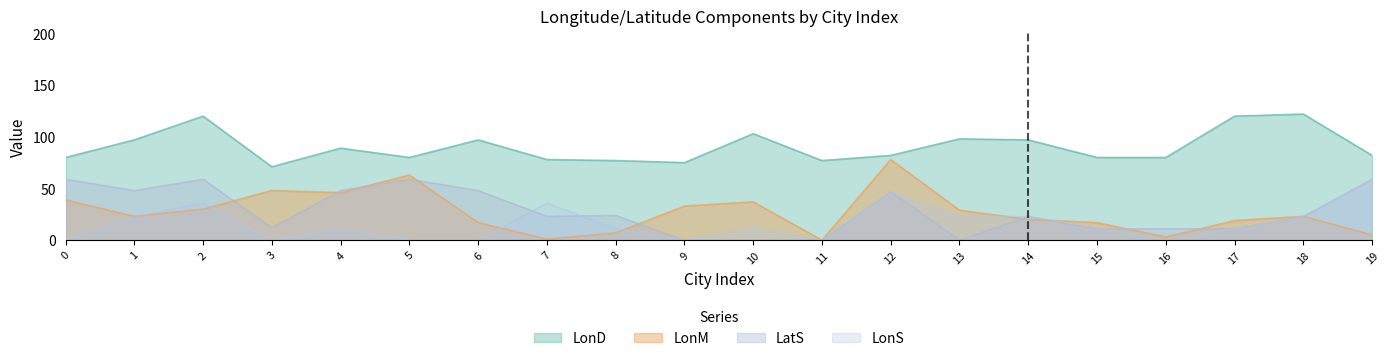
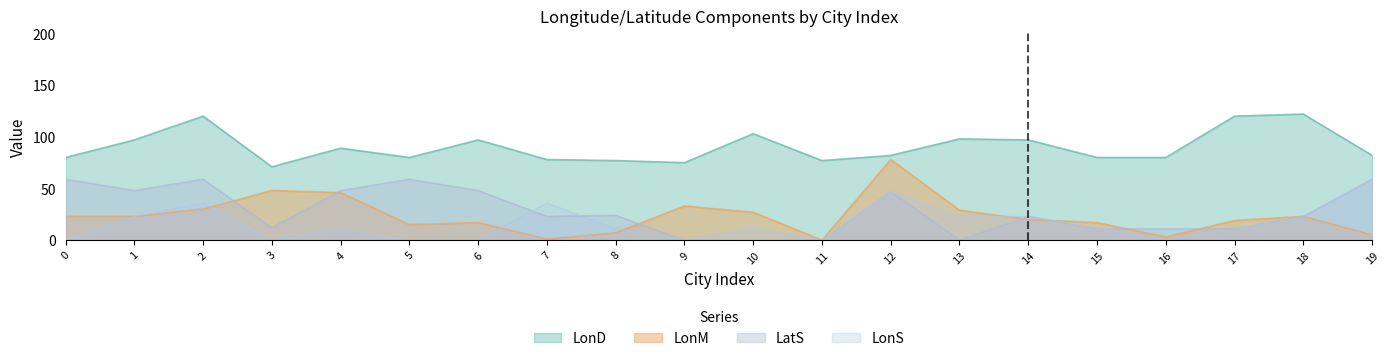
LonM, 0: 39 -> 23
LonM, 5: 63 -> 15
LonM, 10: 37 -> 27
